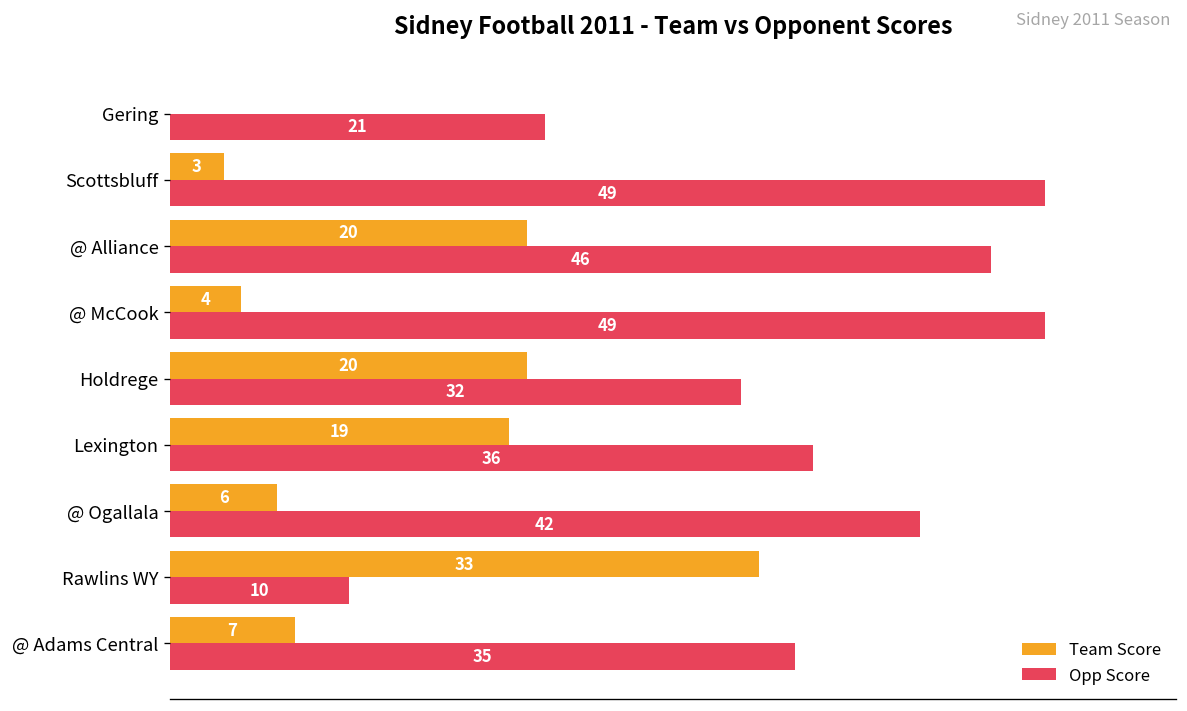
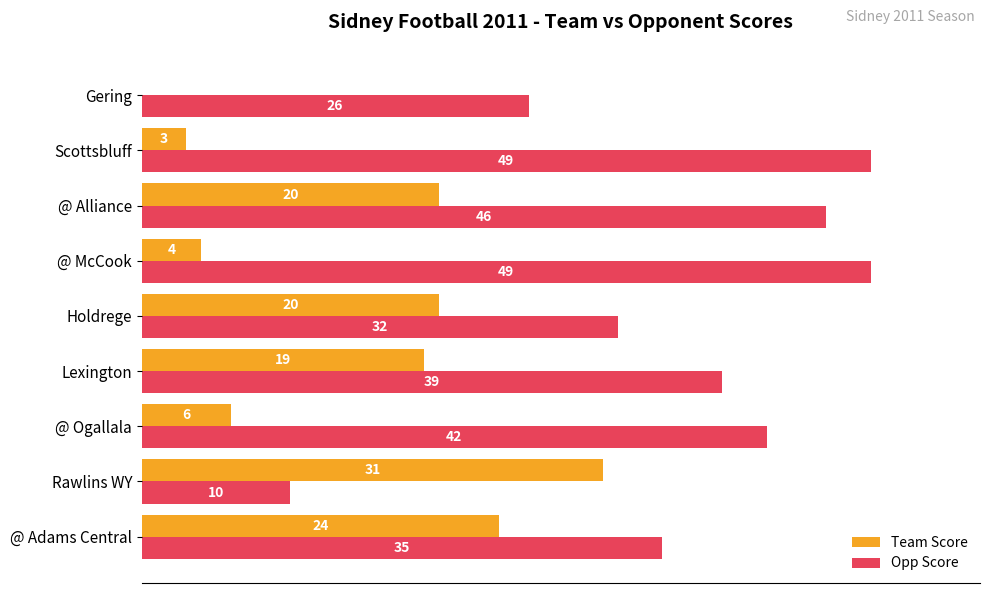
Opp Score, Gering: 21 -> 26
Opp Score, Lexington: 36 -> 39
Team Score, Rawlins WY: 33 -> 31
Team Score, @ Adams Central: 7 -> 24
